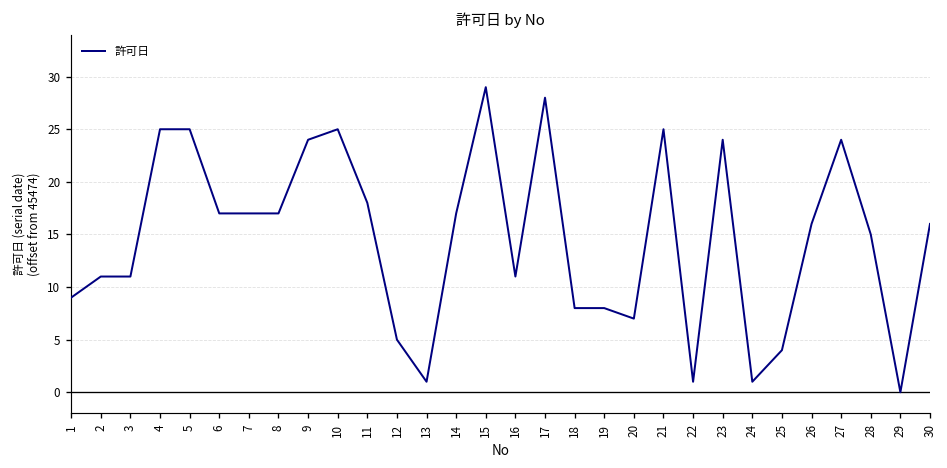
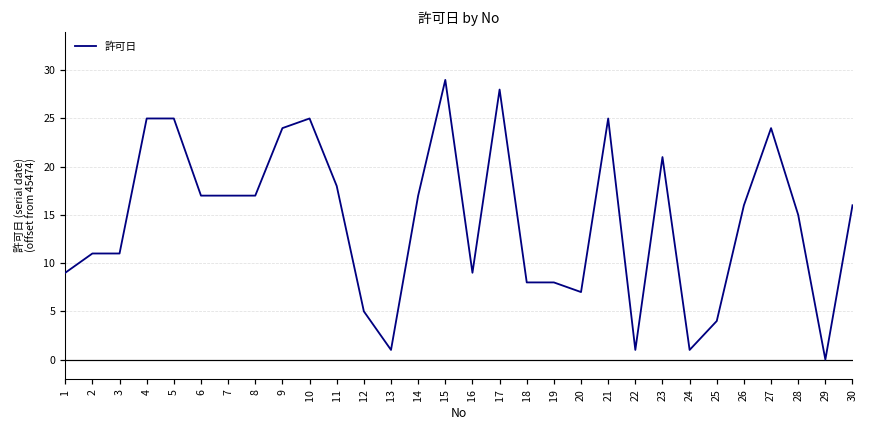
16: 11 -> 9
23: 24 -> 21
